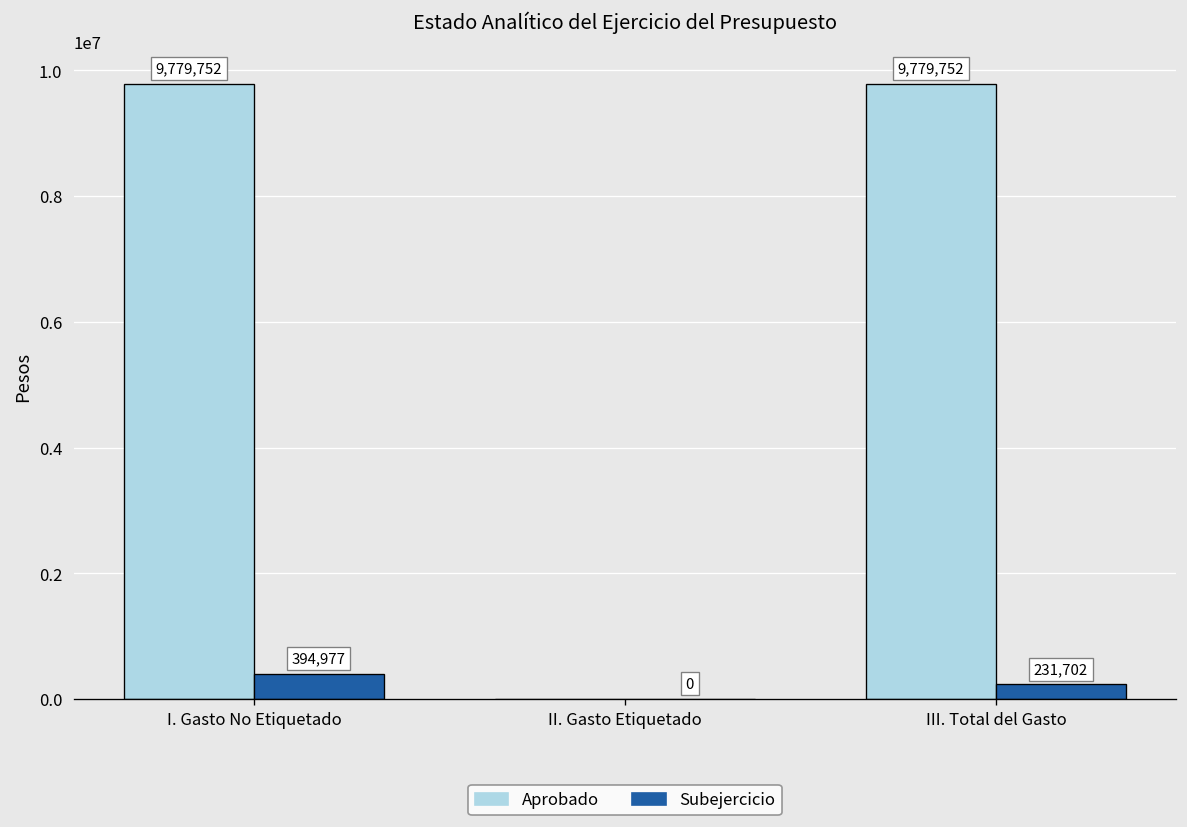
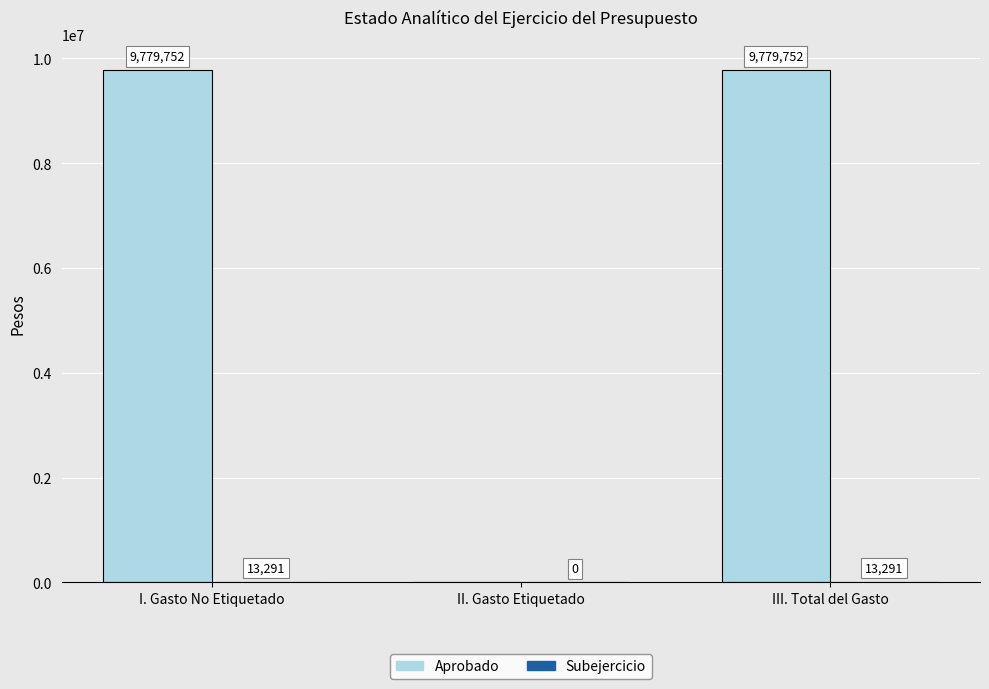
Subejercicio, I. Gasto No Etiquetado: 394,977 -> 13,291
Subejercicio, III. Total del Gasto: 231,702 -> 13,291
